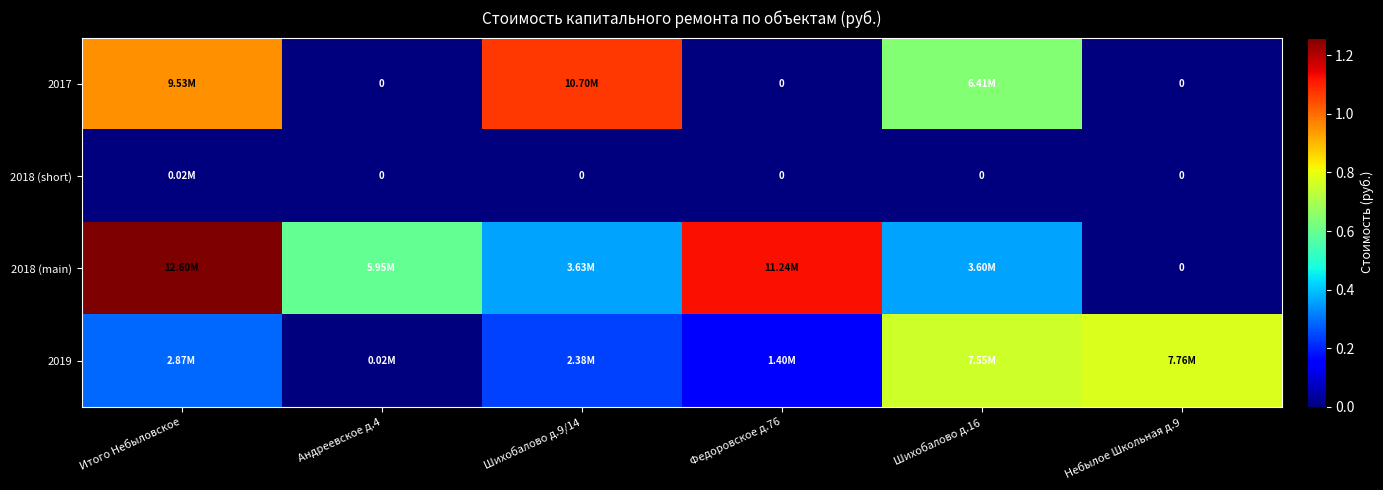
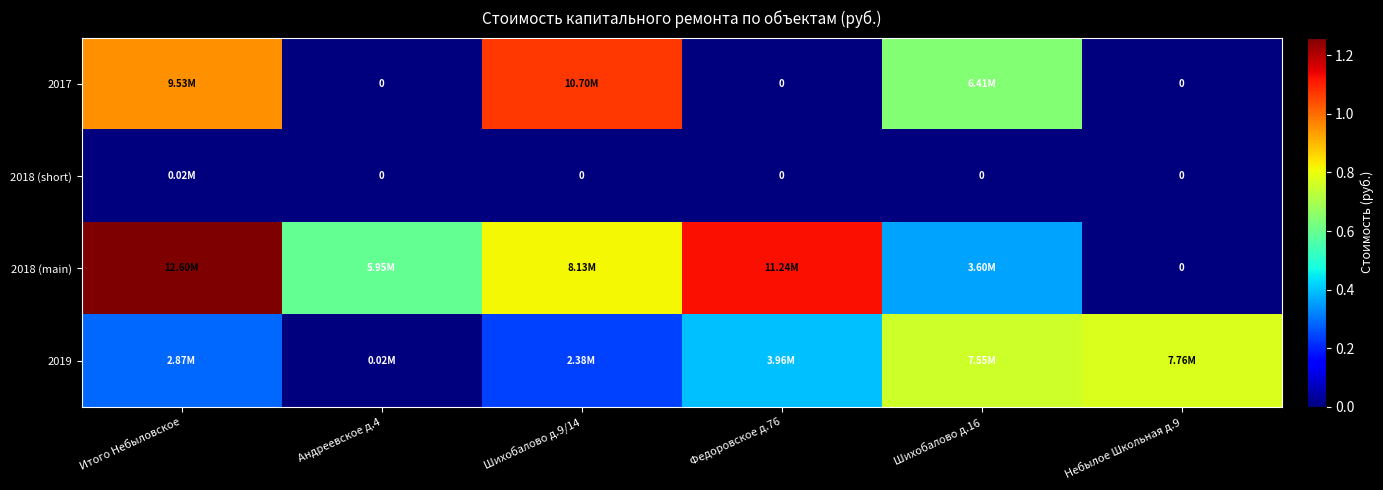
2018 (main), Шихобалово д.9/14: 3.63M -> 8.13M
2019, Федоровское д.76: 1.40M -> 3.96M
